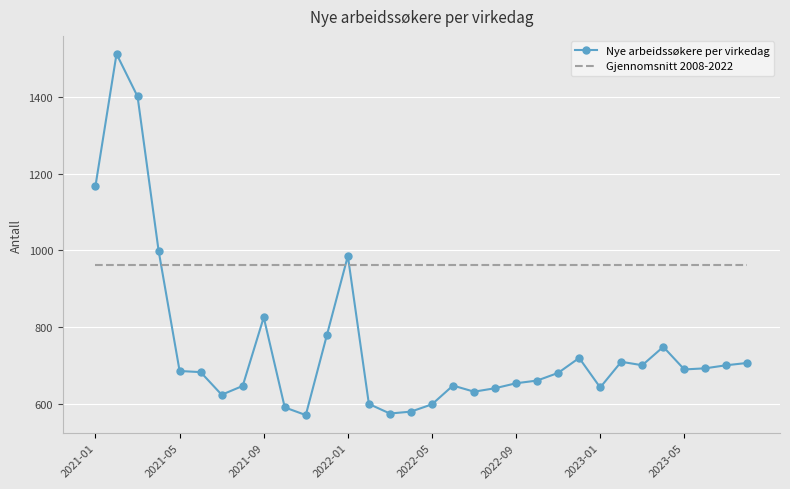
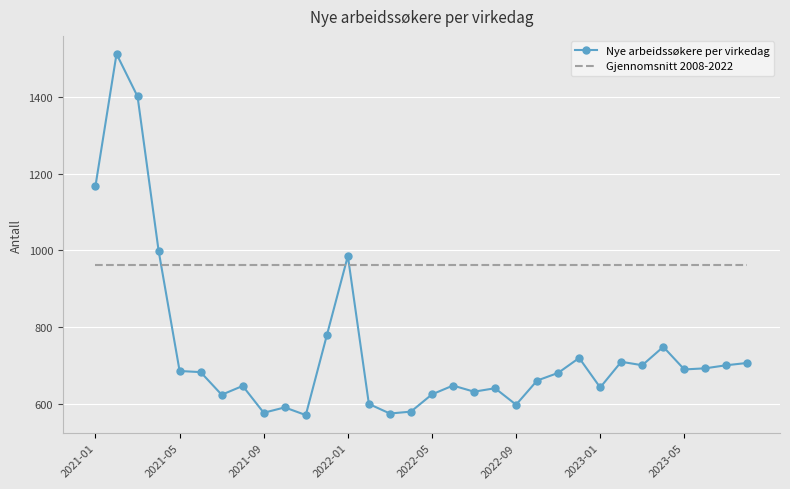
Nye arbeidssøkere per virkedag, 2021-09: 830 -> 580
Nye arbeidssøkere per virkedag, 2022-05: 600 -> 620
Nye arbeidssøkere per virkedag, 2022-09: 650 -> 600
